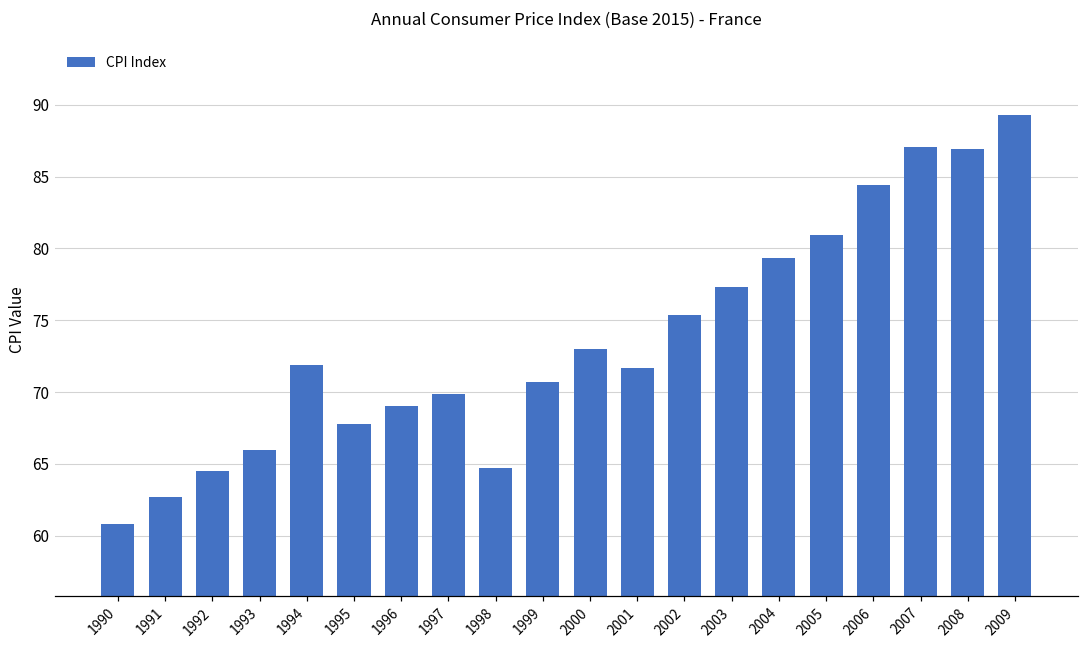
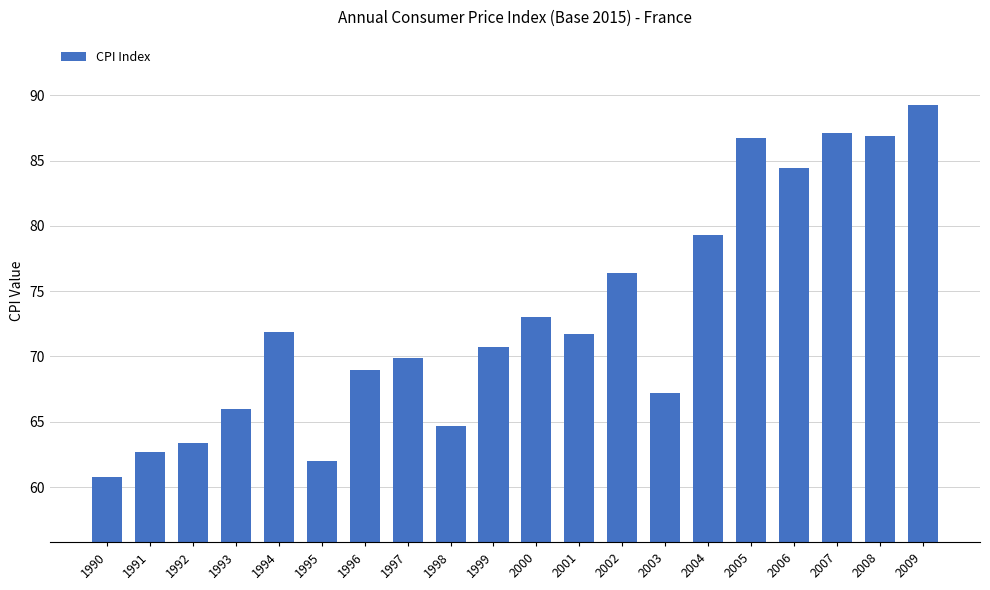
1992: 64.5 -> 63.4
1995: 67.8 -> 62.0
2002: 75.4 -> 76.4
2003: 77.3 -> 67.2
2005: 80.9 -> 86.7
